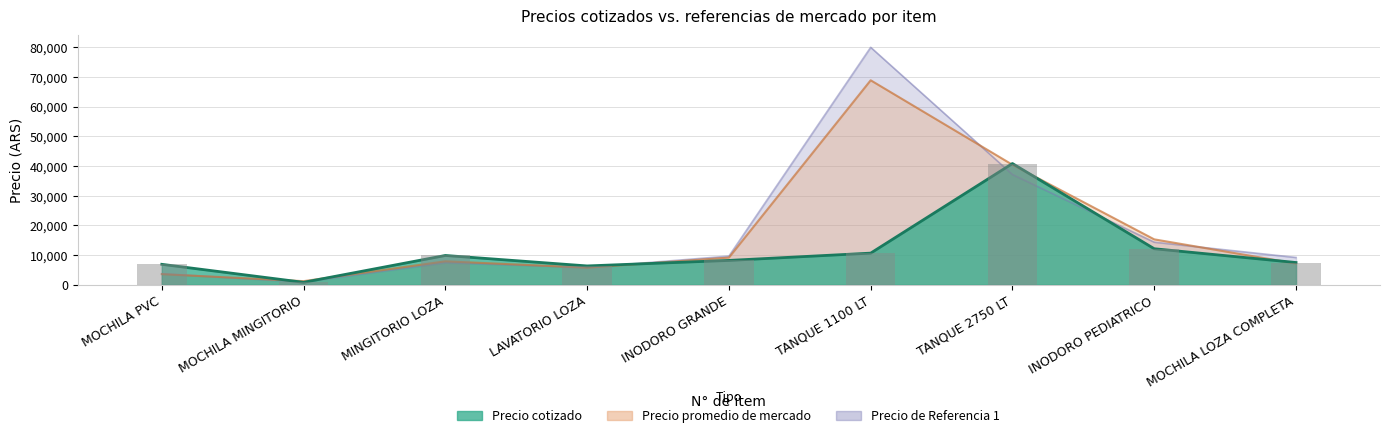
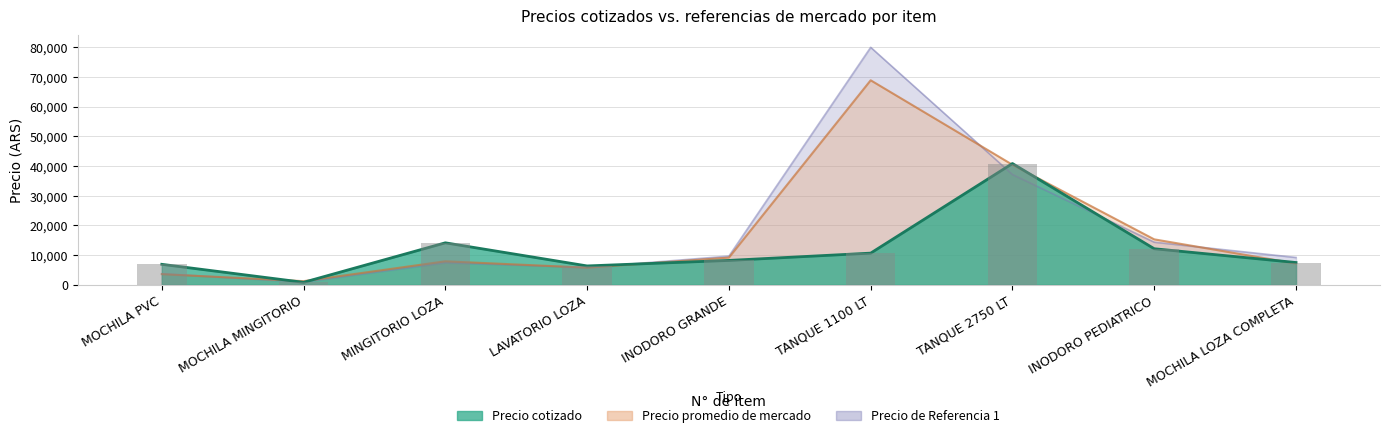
Precio cotizado, MINGITORIO LOZA: 10,000 -> 14,000
